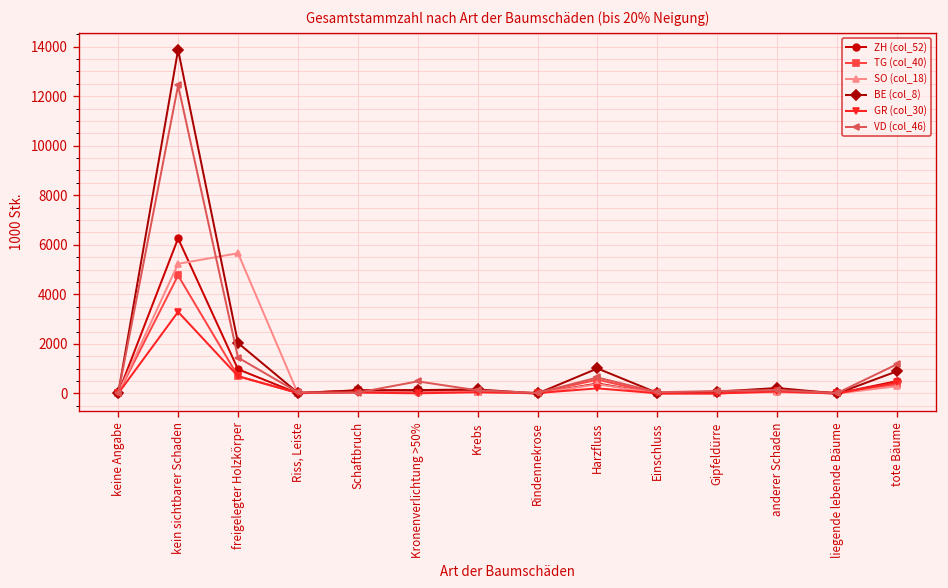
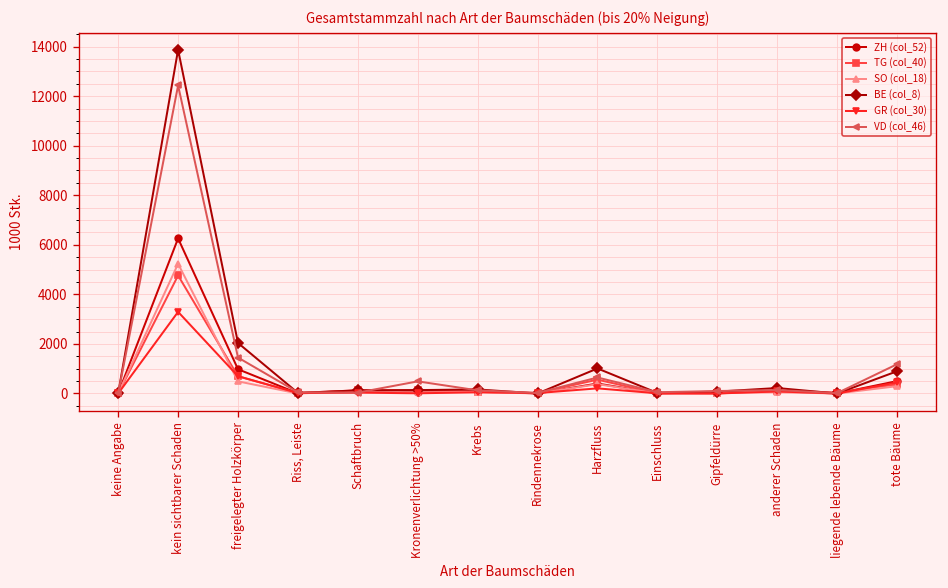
SO (col_18), freigelegter Holzkörper: 5700 -> 500
